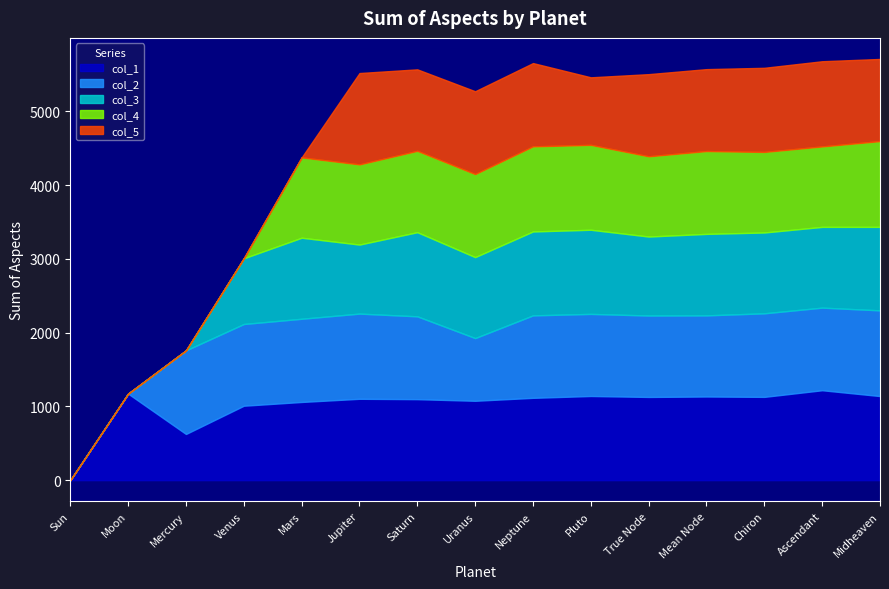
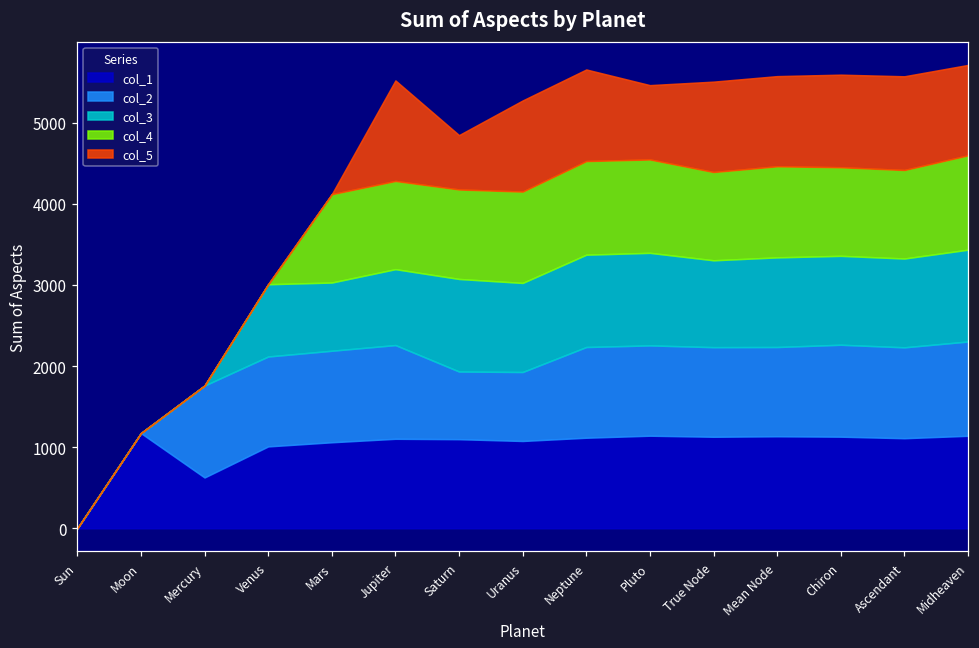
col_3, Mars: 1100 -> 800
col_2, Saturn: 1100 -> 800
col_5, Saturn: 1100 -> 700
col_1, Ascendant: 1200 -> 1100
